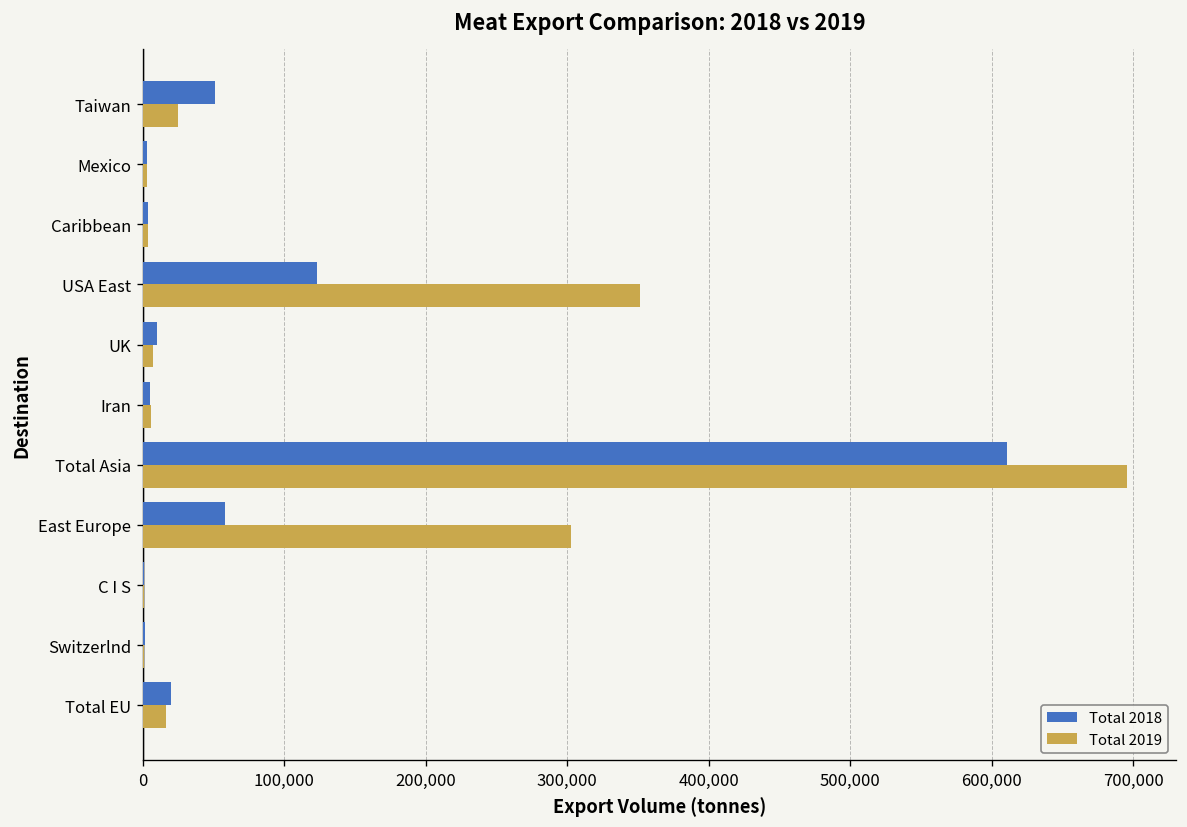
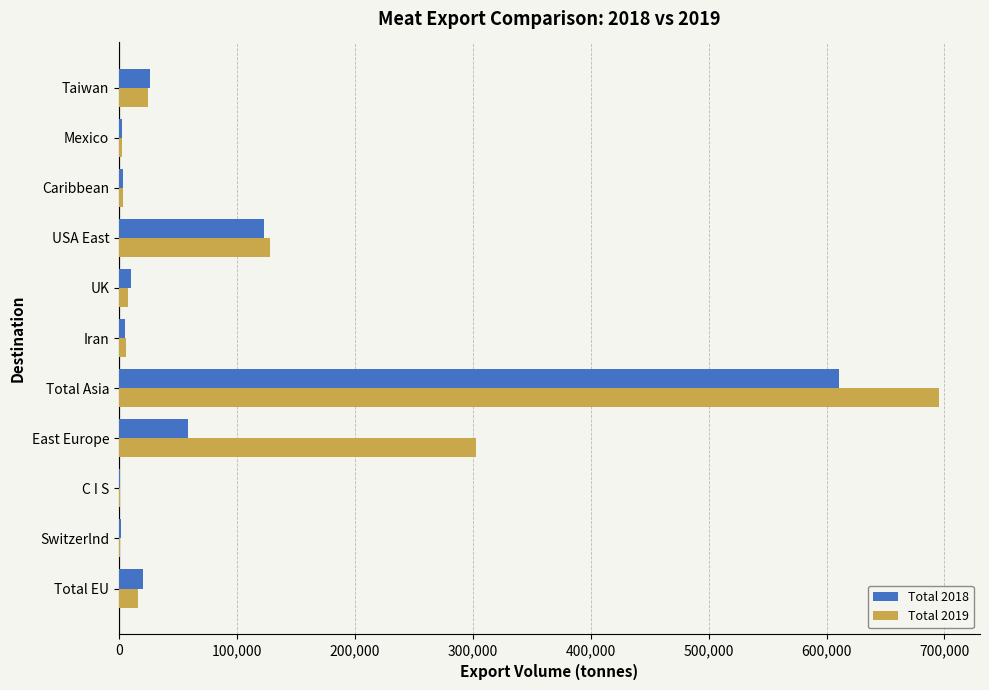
Total 2018, Taiwan: 51,000 -> 27,000
Total 2019, USA East: 352,000 -> 128,000
